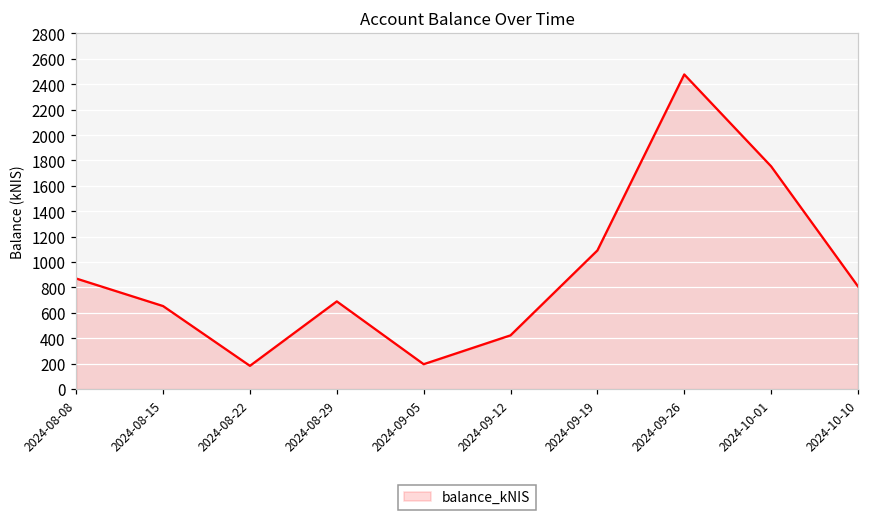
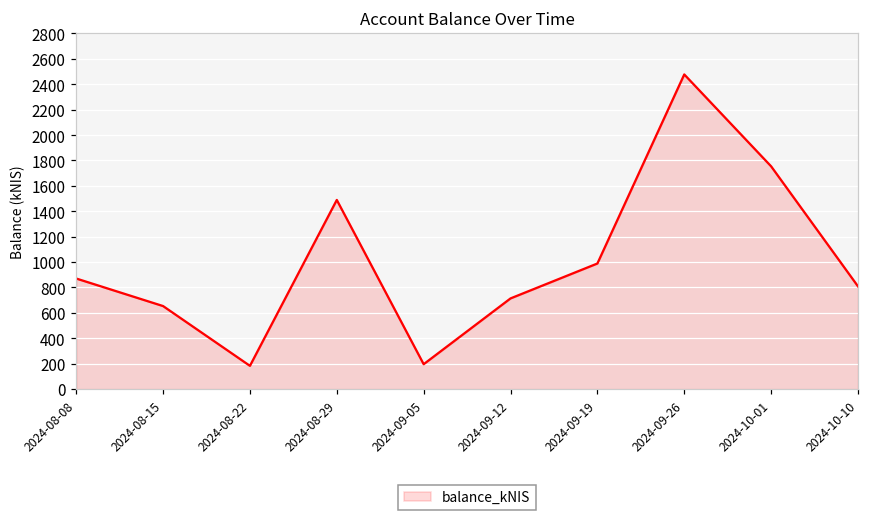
2024-08-29: 690 -> 1490
2024-09-12: 420 -> 710
2024-09-19: 1090 -> 990
